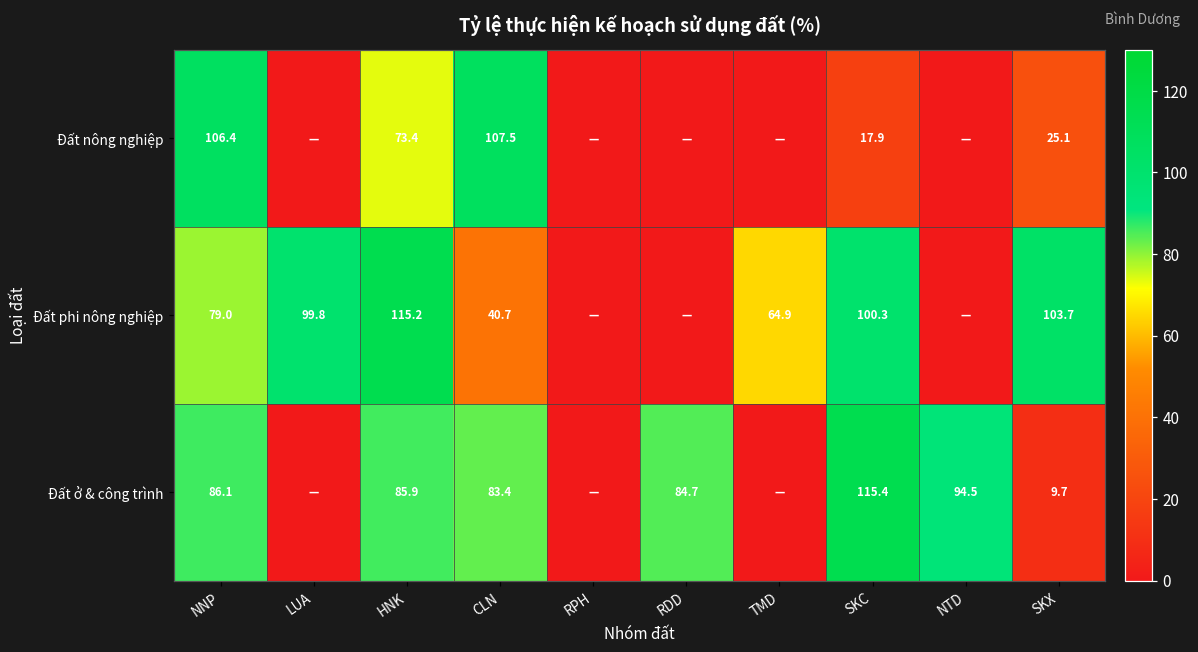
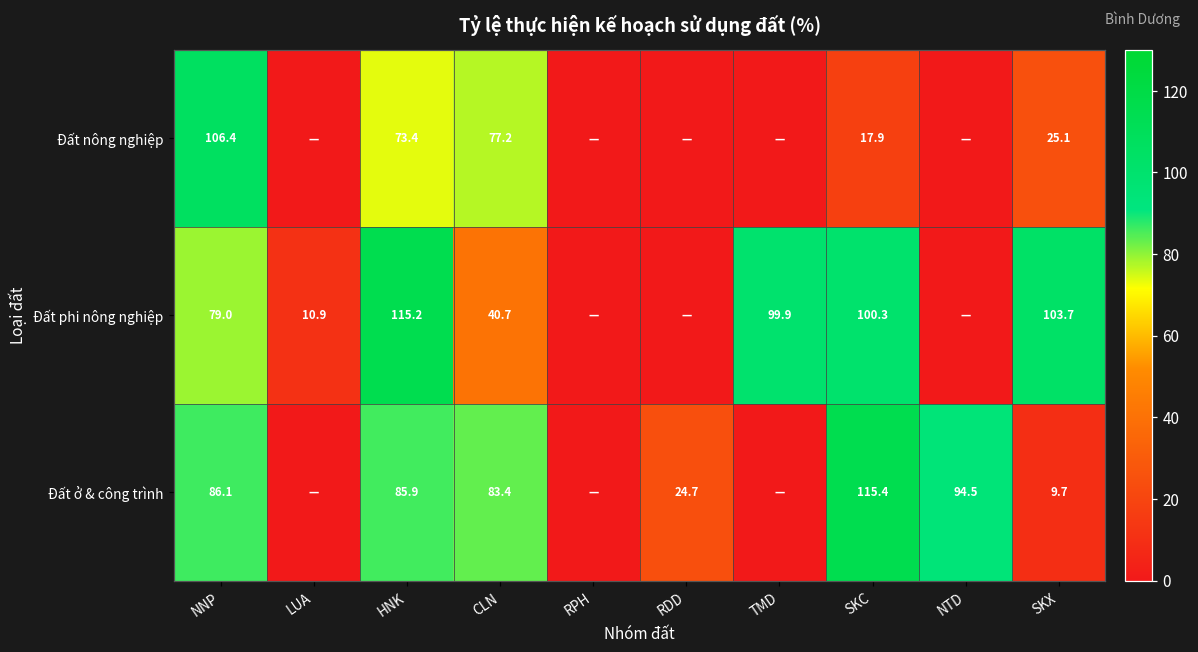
Đất nông nghiệp, CLN: 107.5 -> 77.2
Đất phi nông nghiệp, LUA: 99.8 -> 10.9
Đất phi nông nghiệp, TMD: 64.9 -> 99.9
Đất ở & công trình, RDD: 84.7 -> 24.7
